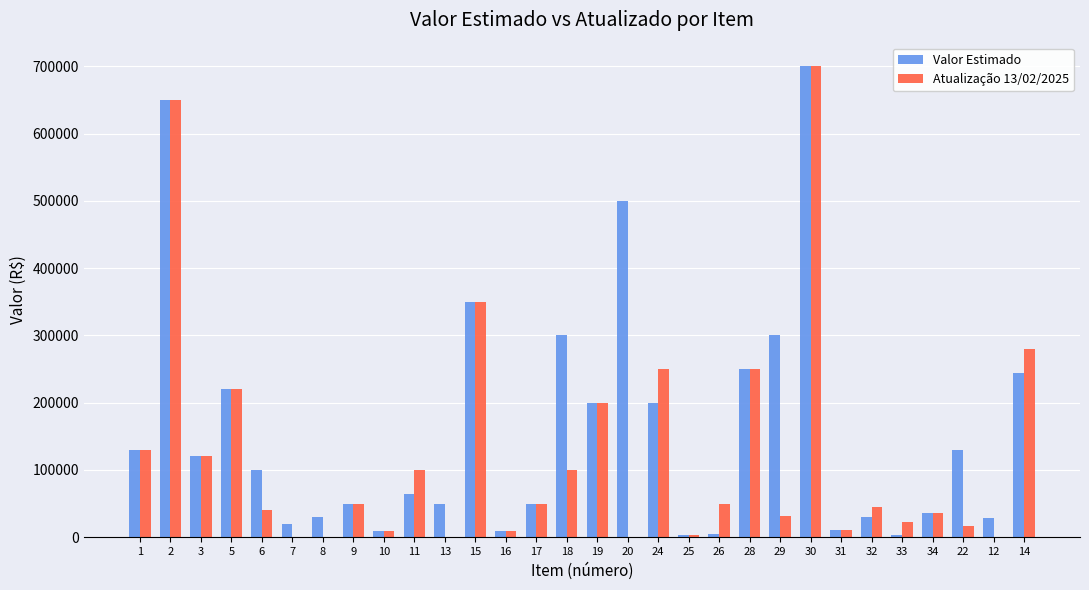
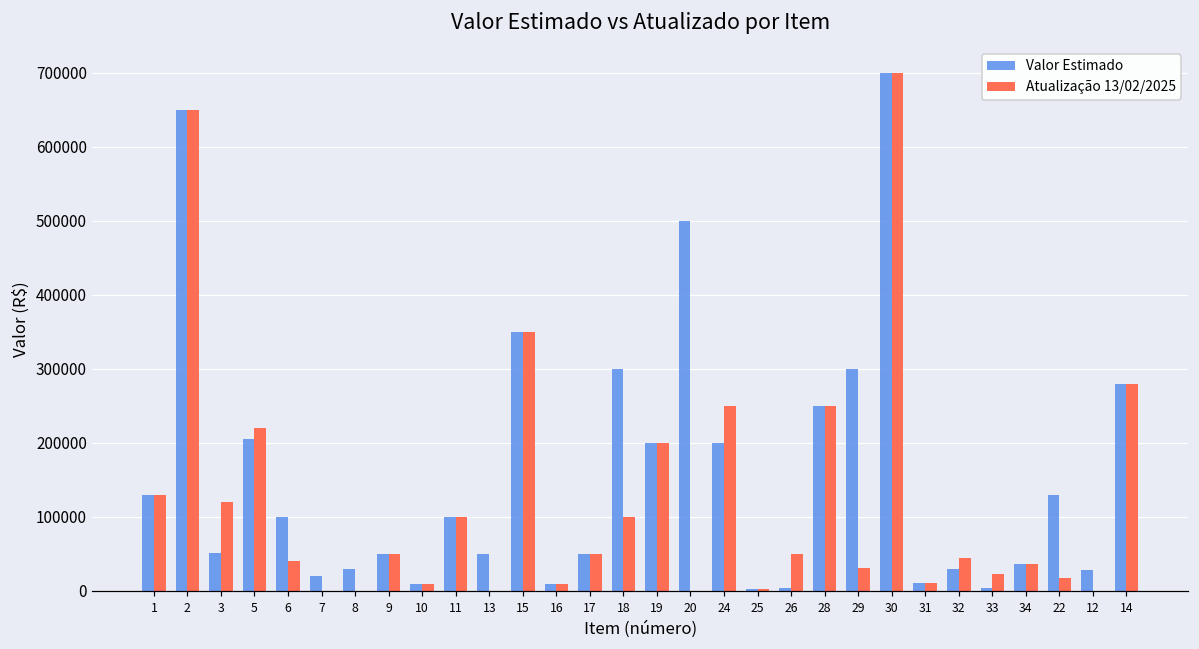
Valor Estimado, 3: 120000 -> 50000
Valor Estimado, 5: 220000 -> 210000
Valor Estimado, 11: 60000 -> 100000
Valor Estimado, 14: 240000 -> 280000
